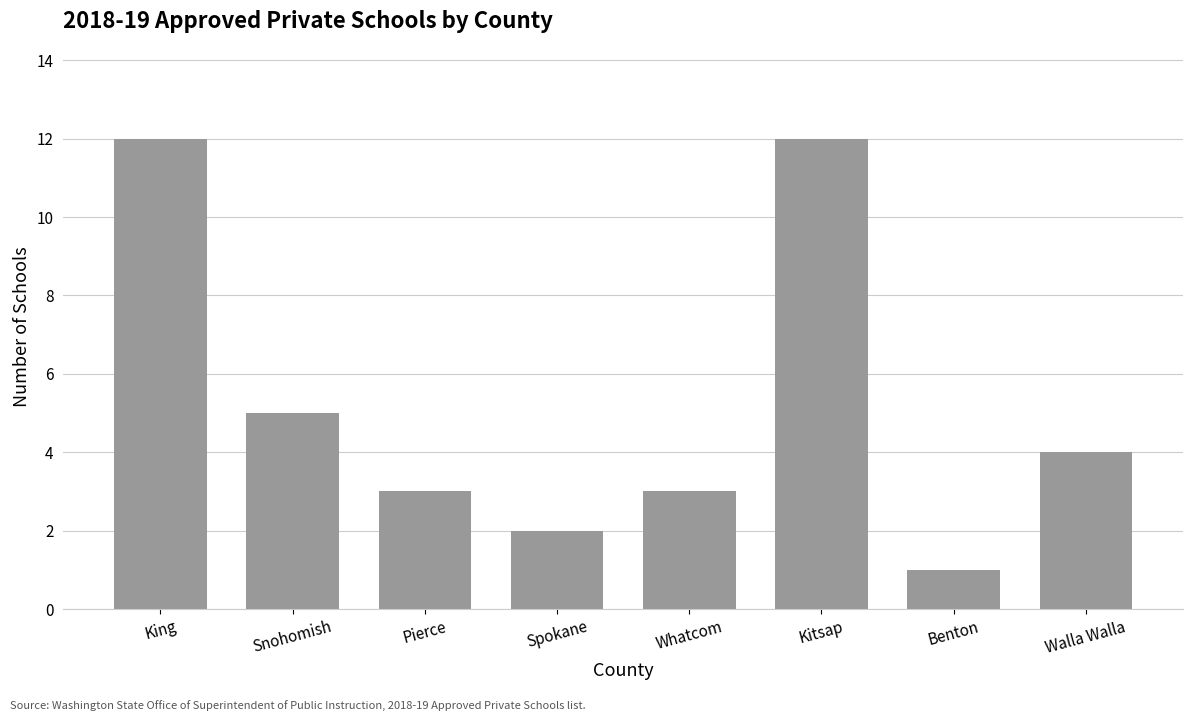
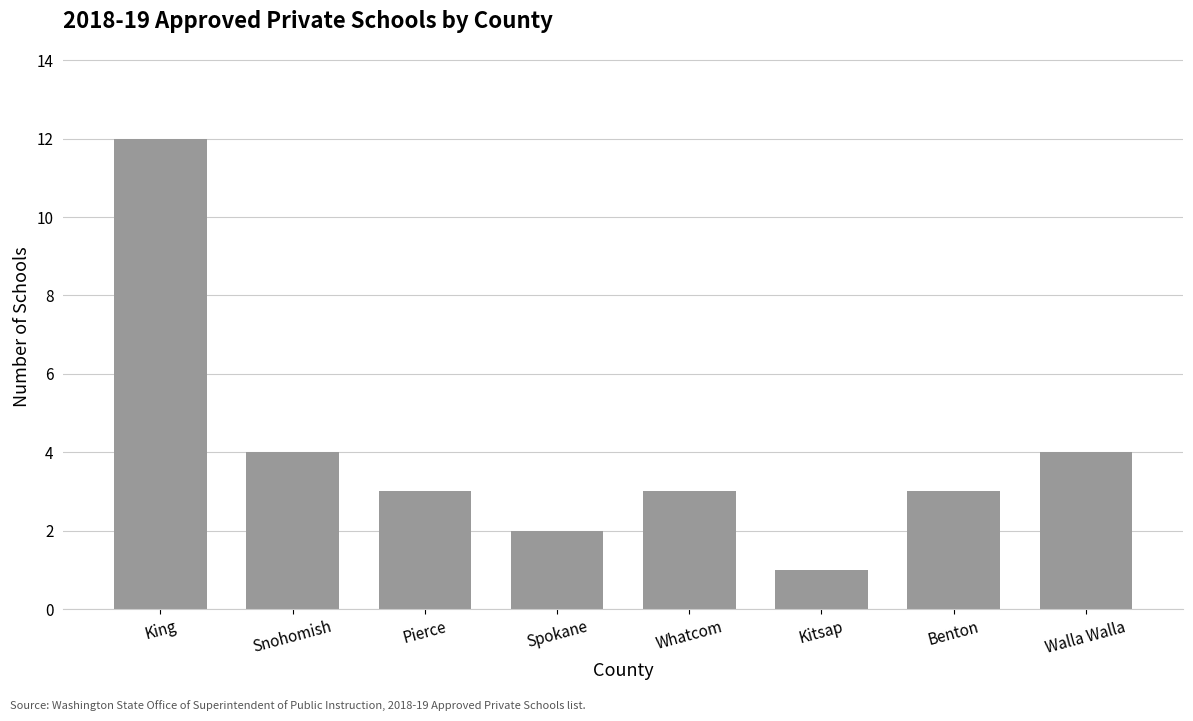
Snohomish: 5 -> 4
Kitsap: 12 -> 1
Benton: 1 -> 3
